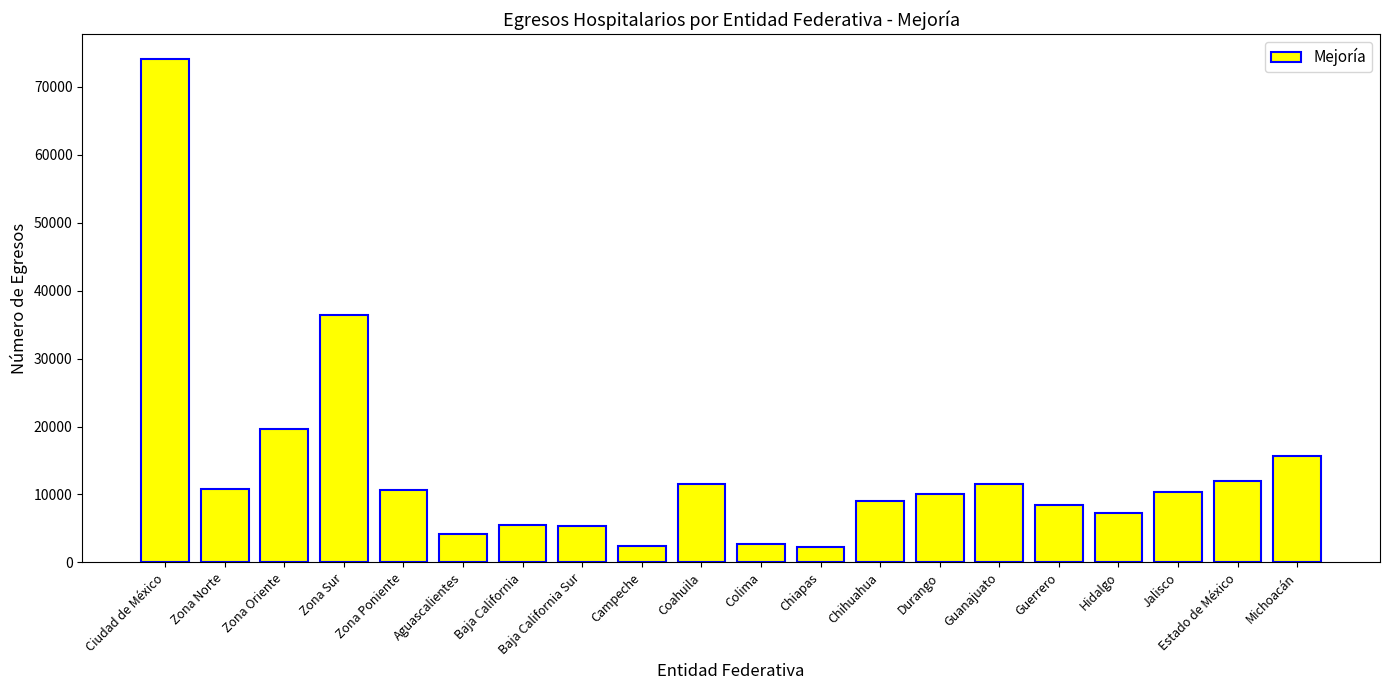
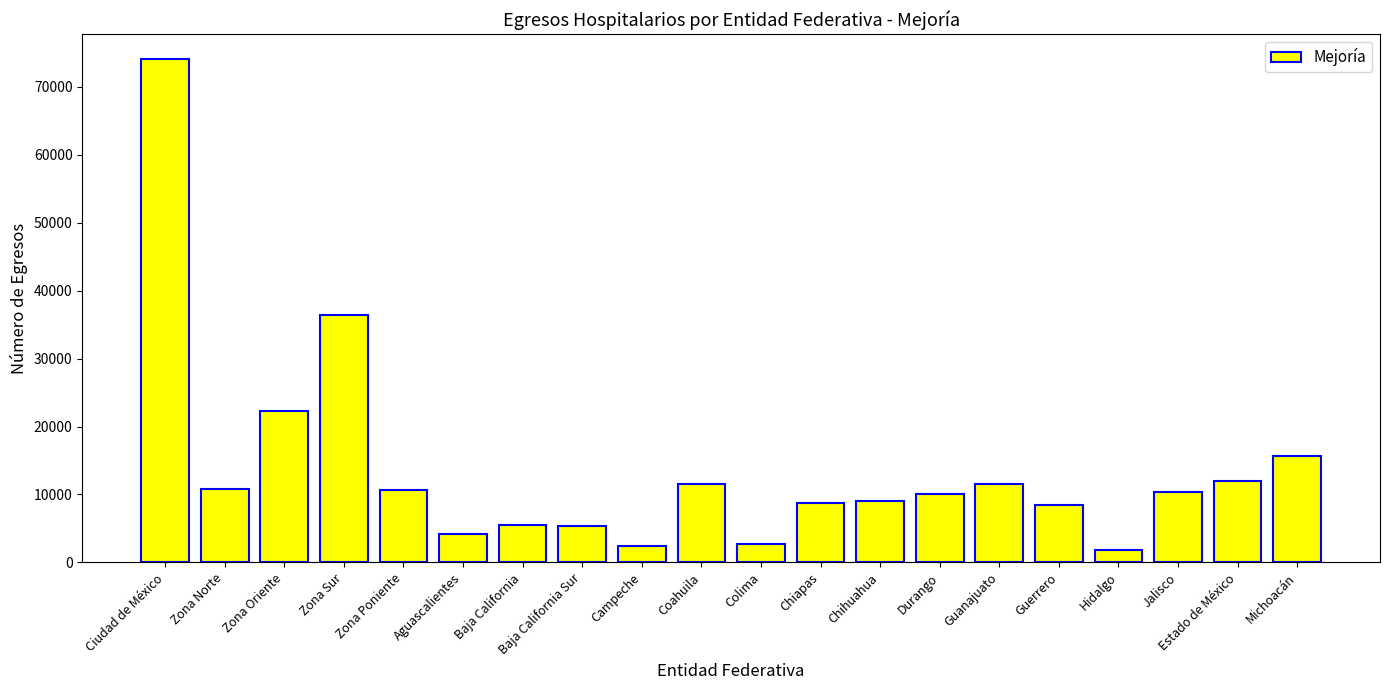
Zona Oriente: 20000 -> 22000
Chiapas: 2000 -> 9000
Hidalgo: 7000 -> 2000
